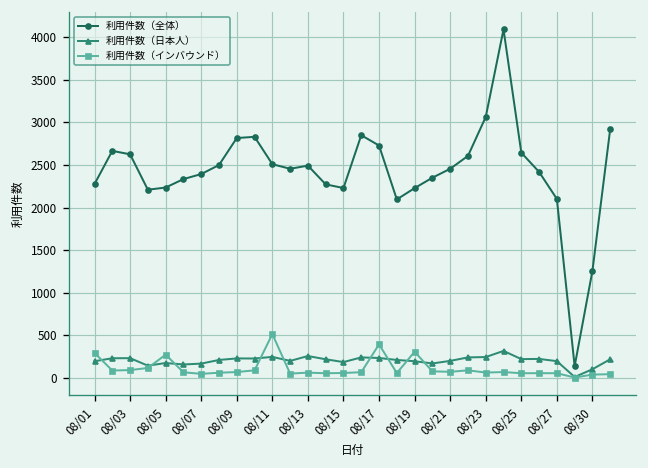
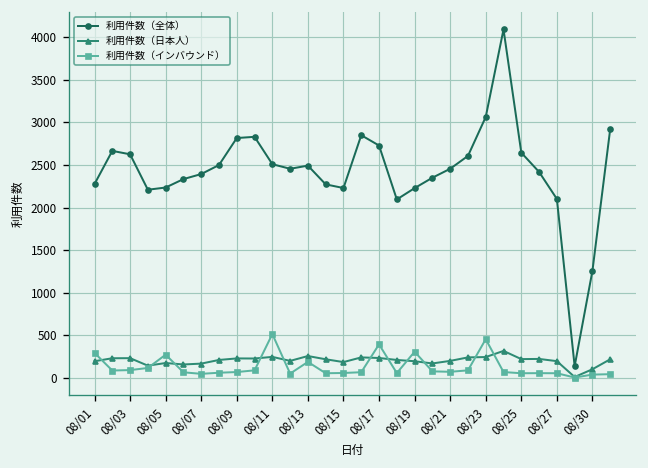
利用件数（インバウンド）, 08/13: 100 -> 200
利用件数（インバウンド）, 08/23: 100 -> 500
